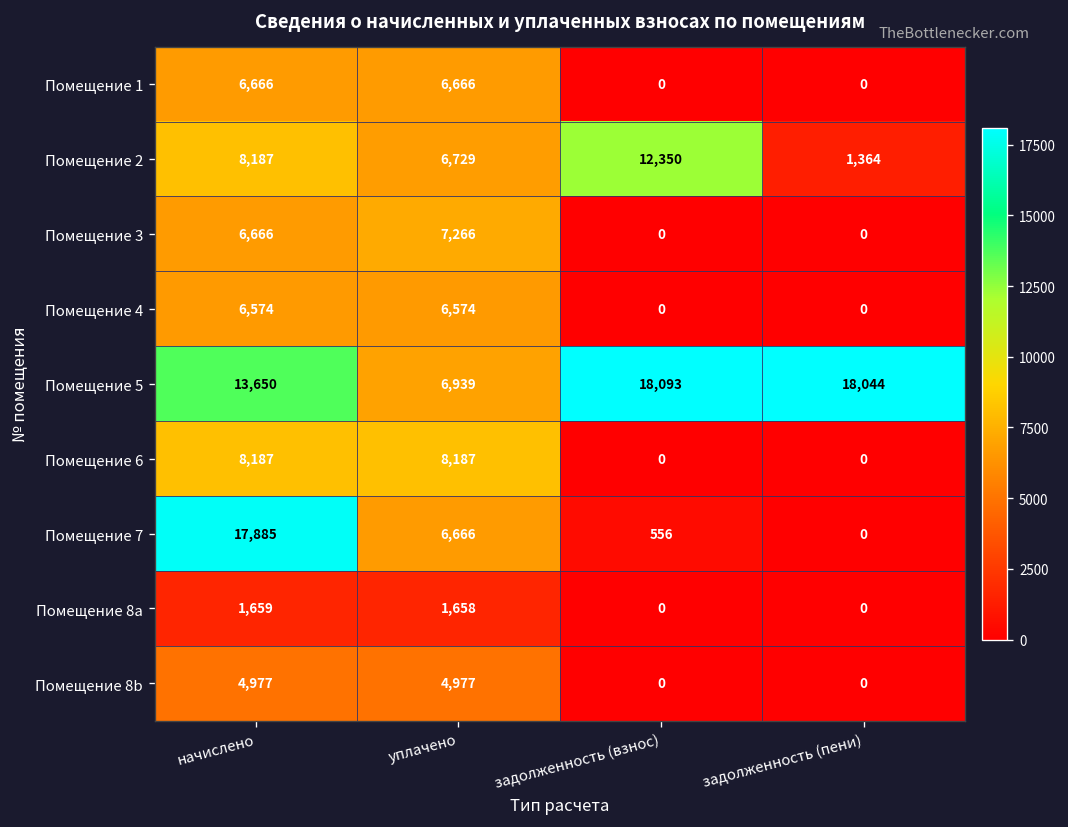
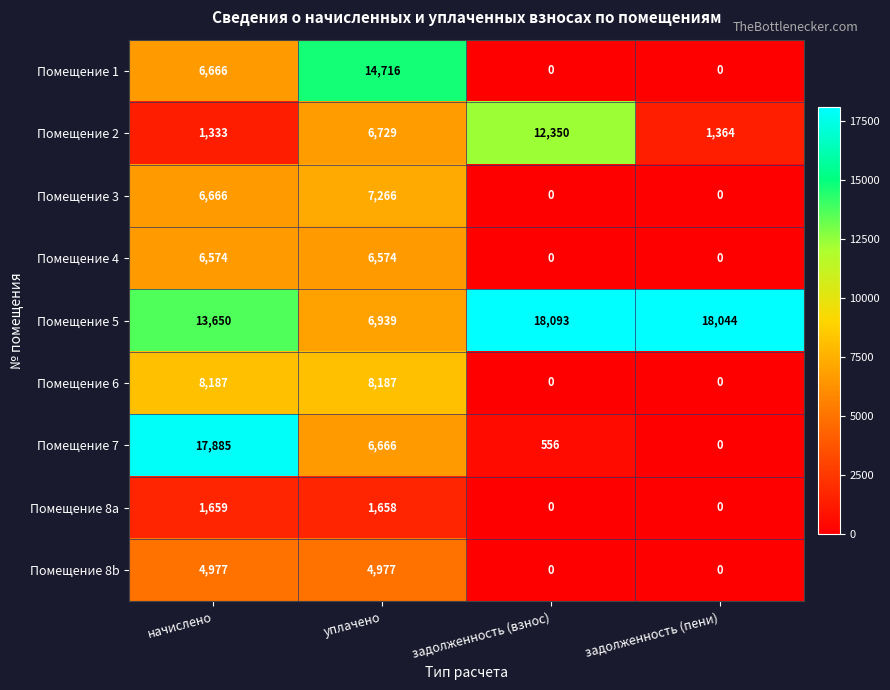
Помещение 1, уплачено: 6,666 -> 14,716
Помещение 2, начислено: 8,187 -> 1,333
